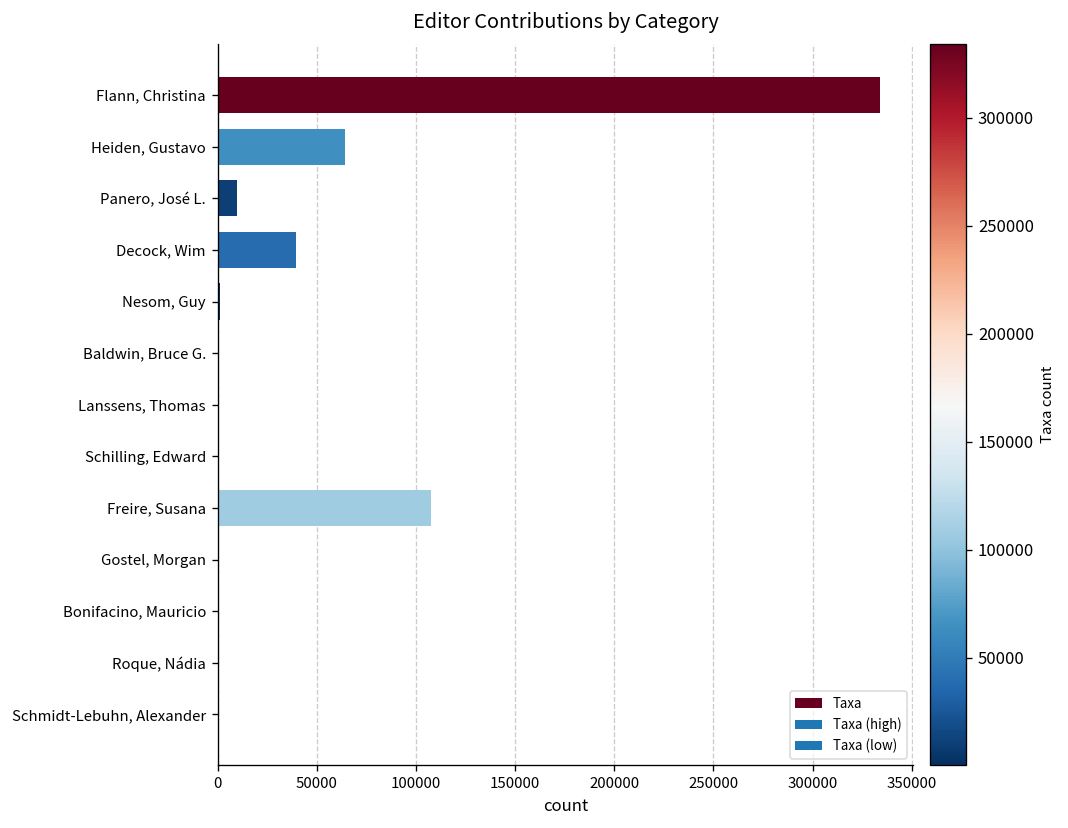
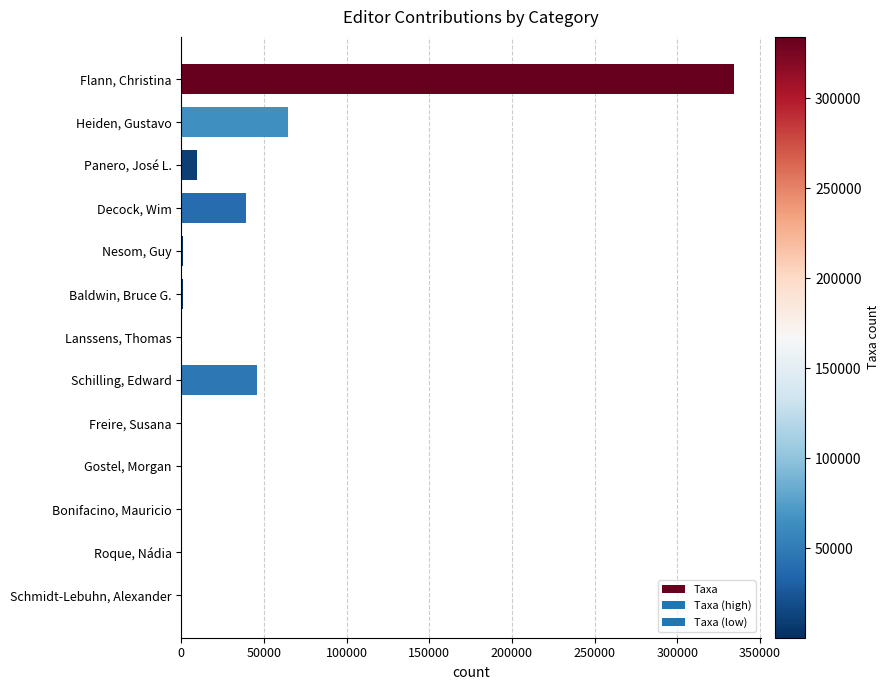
Schilling, Edward: 0 -> 46000
Freire, Susana: 107000 -> 0
